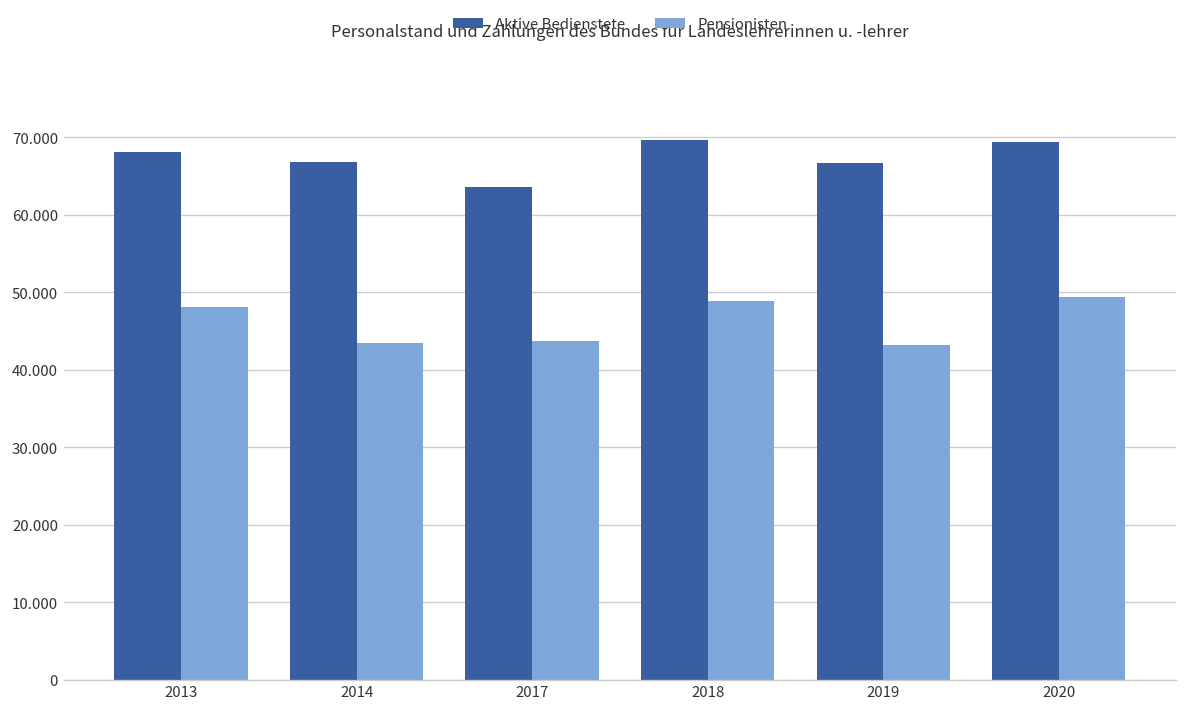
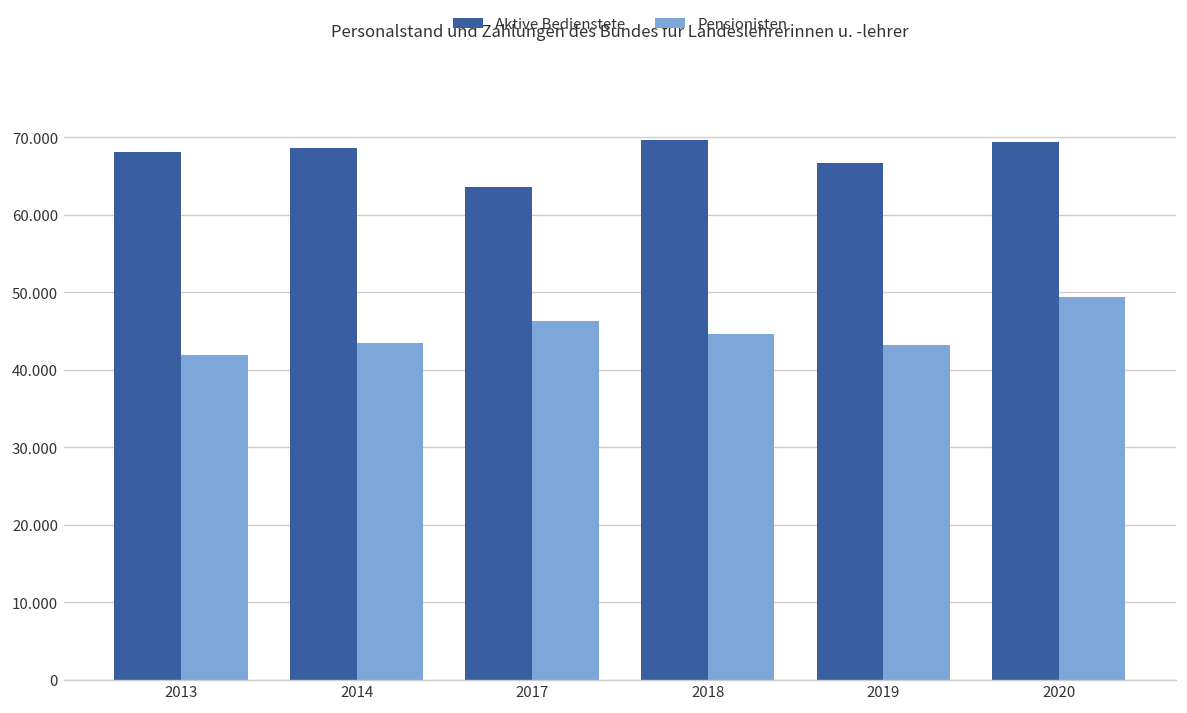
Pensionisten, 2013: 48 -> 42
Aktive Bedienstete, 2014: 67 -> 69
Pensionisten, 2017: 44 -> 46
Pensionisten, 2018: 49 -> 45
